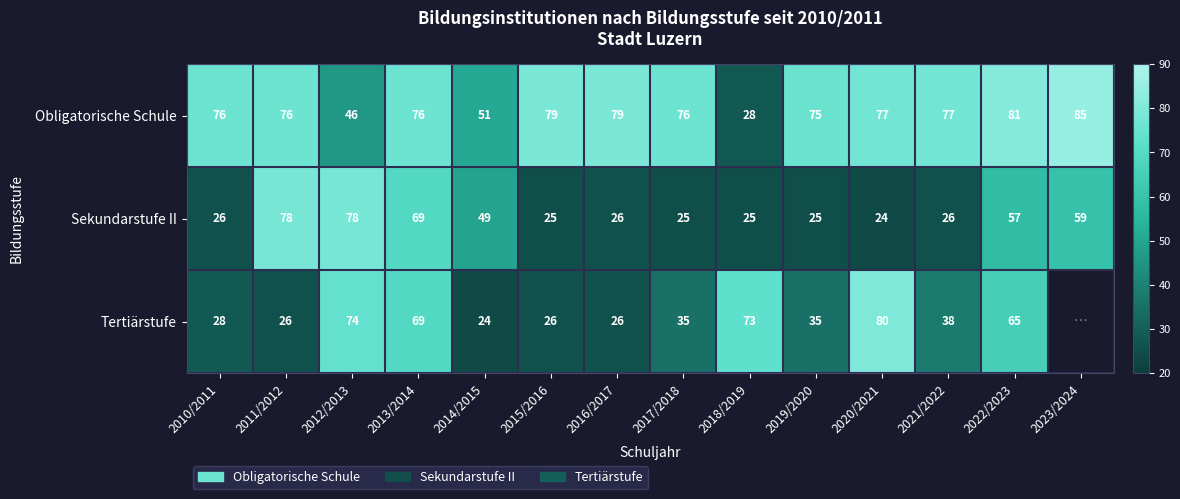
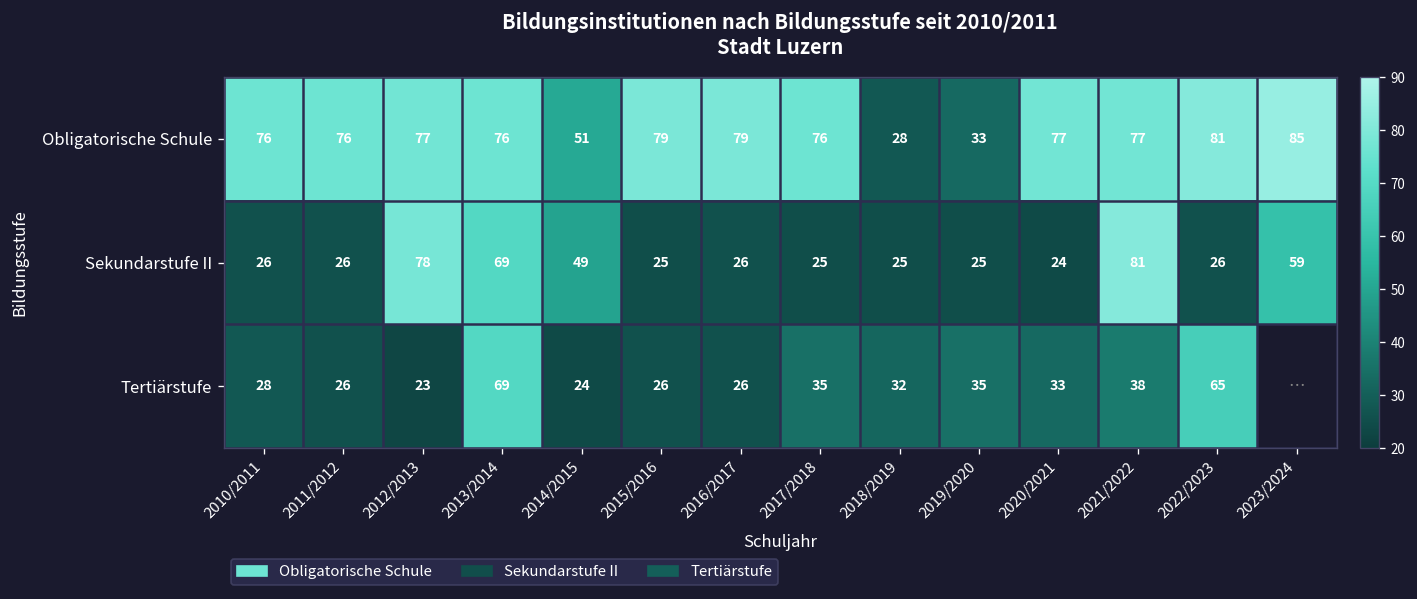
Obligatorische Schule, 2012/2013: 46 -> 77
Obligatorische Schule, 2019/2020: 75 -> 33
Sekundarstufe II, 2011/2012: 78 -> 26
Sekundarstufe II, 2021/2022: 26 -> 81
Sekundarstufe II, 2022/2023: 57 -> 26
Tertiärstufe, 2012/2013: 74 -> 23
Tertiärstufe, 2018/2019: 73 -> 32
Tertiärstufe, 2020/2021: 80 -> 33
